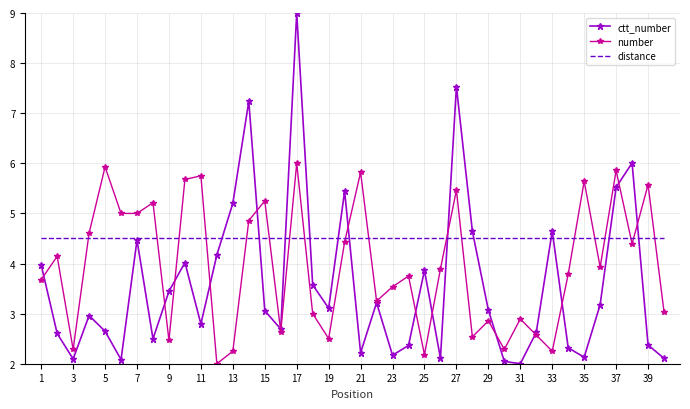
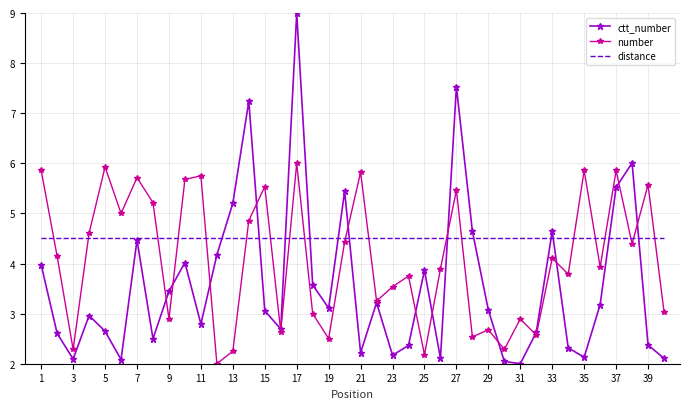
number, 1: 3.7 -> 5.9
number, 7: 5.0 -> 5.7
number, 9: 2.5 -> 2.9
number, 15: 5.3 -> 5.5
number, 29: 2.9 -> 2.7
number, 33: 2.3 -> 4.1
number, 35: 5.6 -> 5.9
